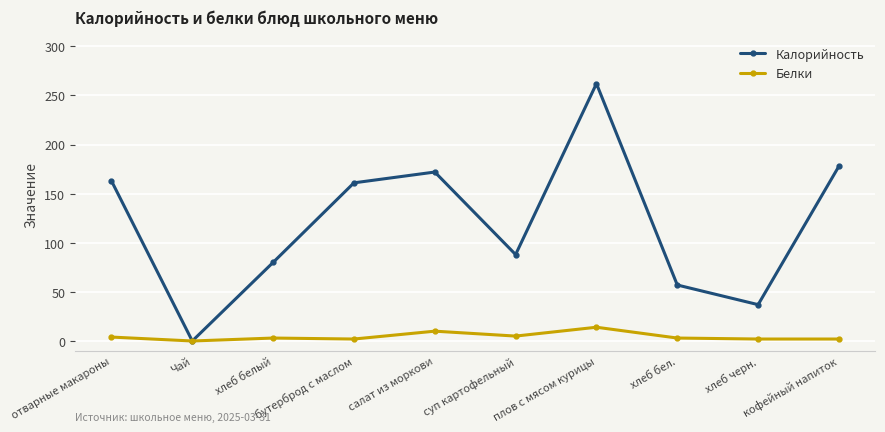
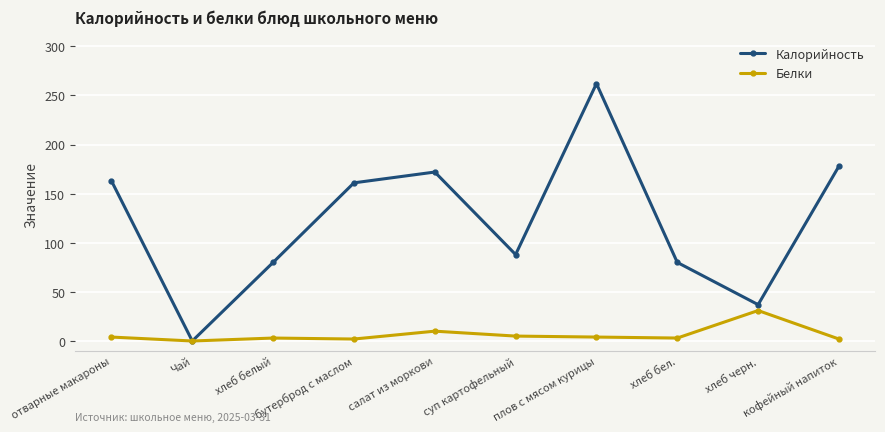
Белки, плов с мясом курицы: 10 -> 0
Калорийность, хлеб бел.: 60 -> 80
Белки, хлеб черн.: 0 -> 30
